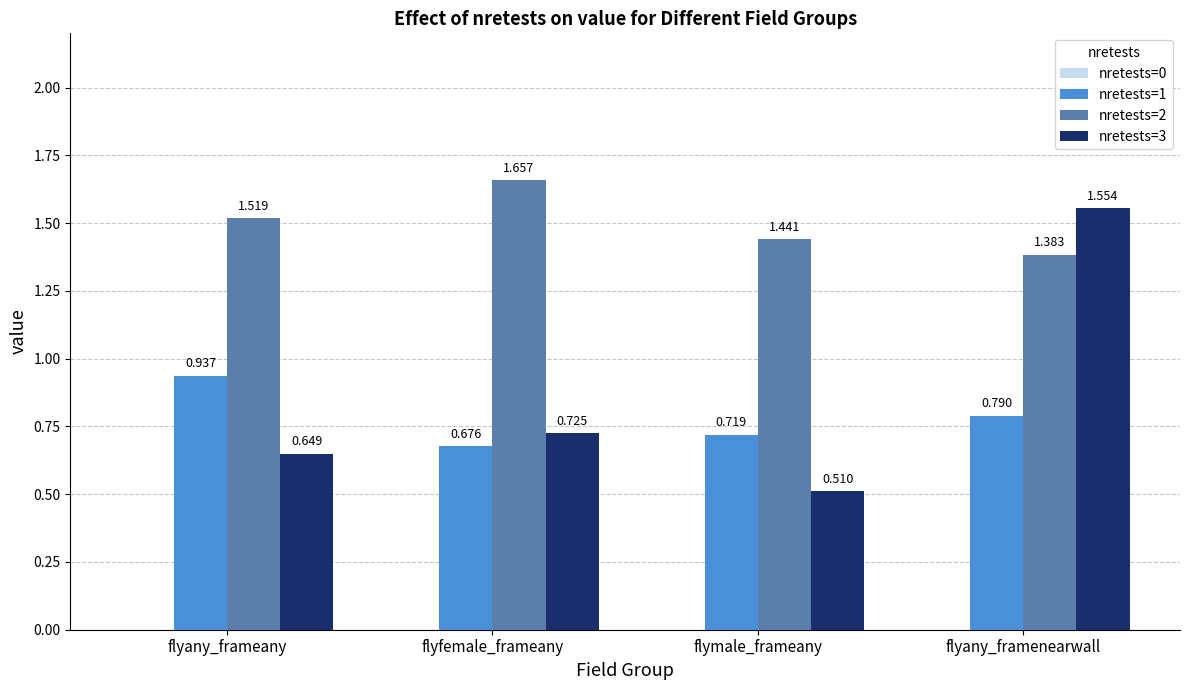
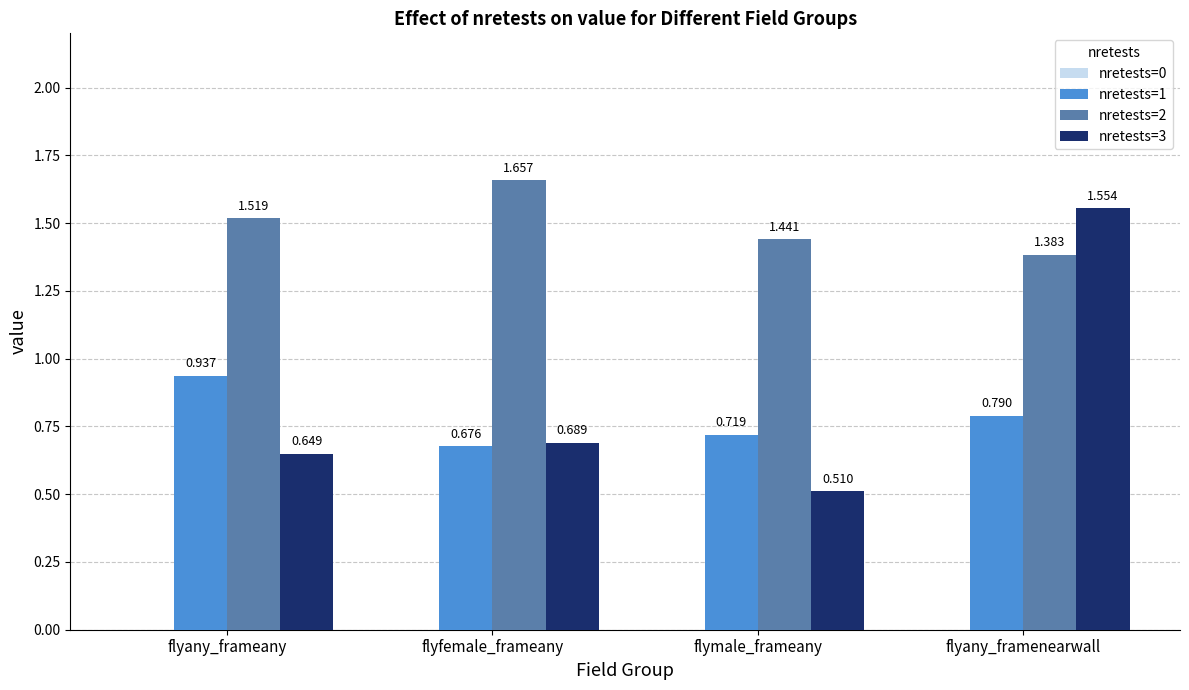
nretests=3, flyfemale_frameany: 0.725 -> 0.689
